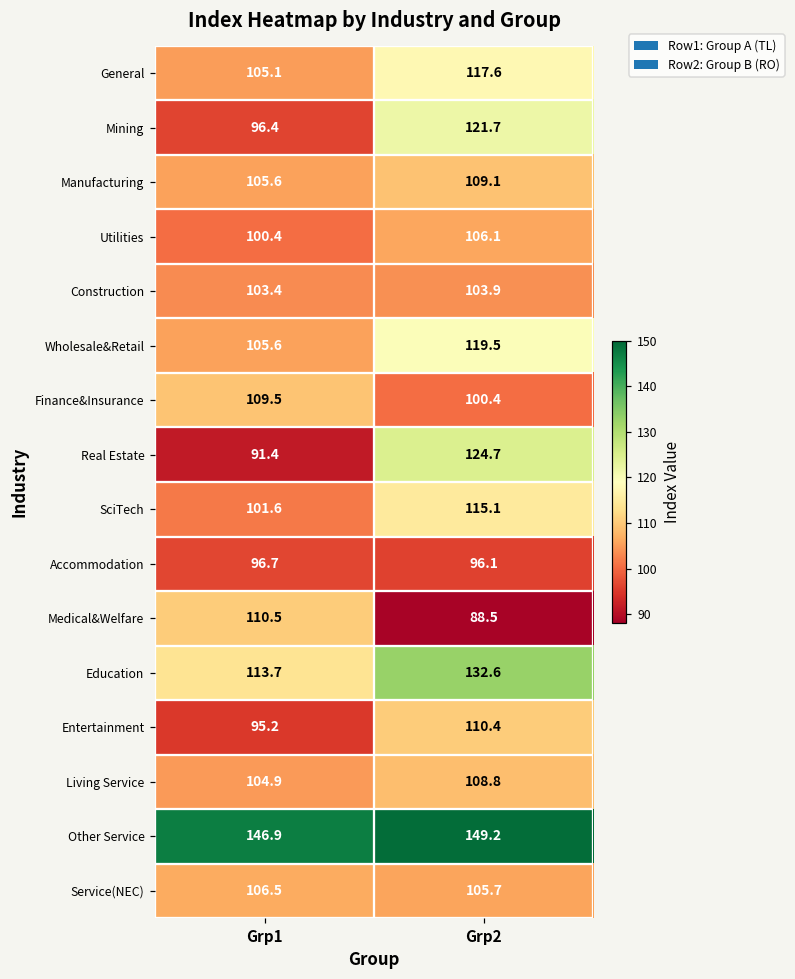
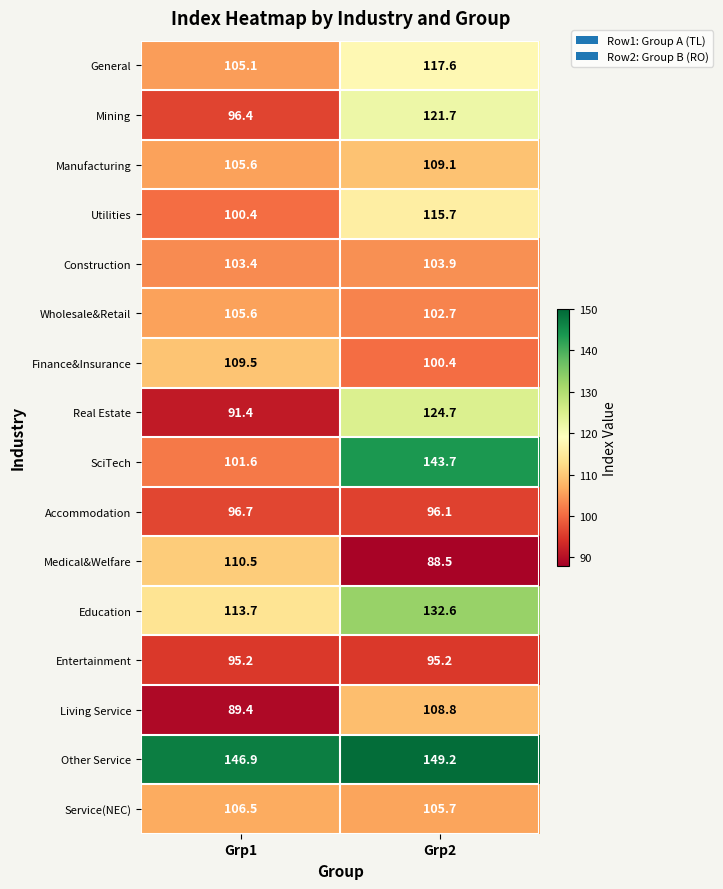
Utilities, Grp2: 106.1 -> 115.7
Wholesale&Retail, Grp2: 119.5 -> 102.7
SciTech, Grp2: 115.1 -> 143.7
Entertainment, Grp2: 110.4 -> 95.2
Living Service, Grp1: 104.9 -> 89.4
